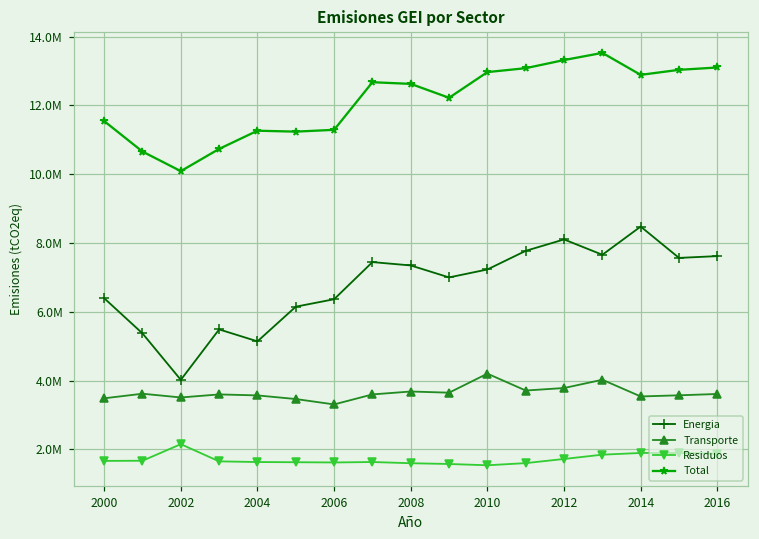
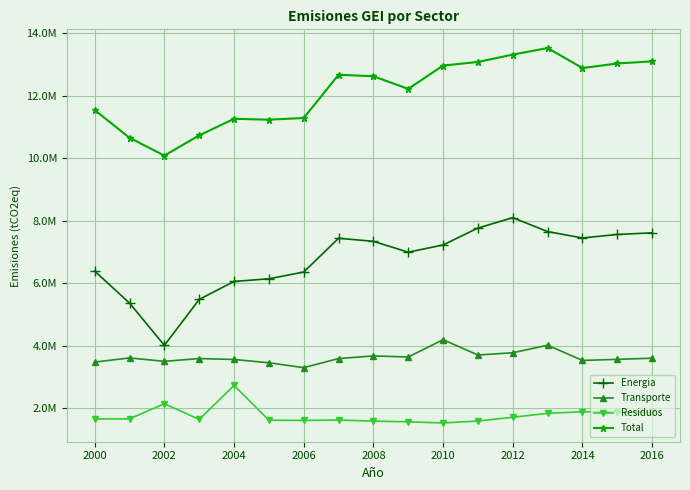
Energia, 2004: 5100000 -> 6100000
Residuos, 2004: 1600000 -> 2700000
Energia, 2014: 8500000 -> 7500000
